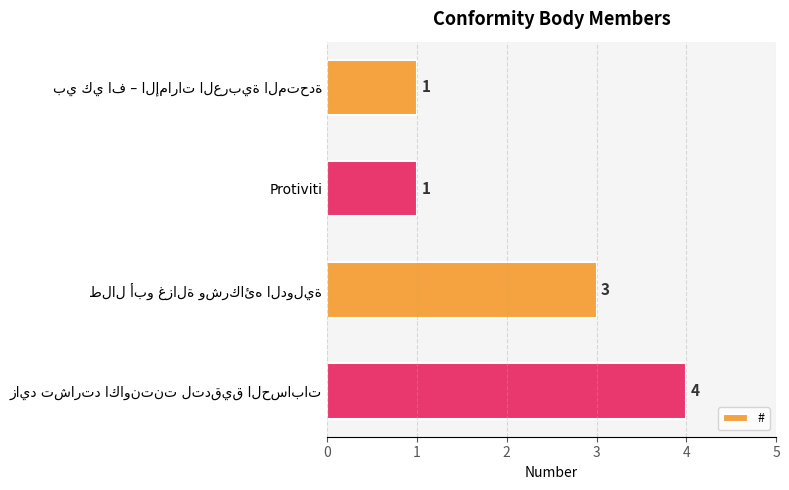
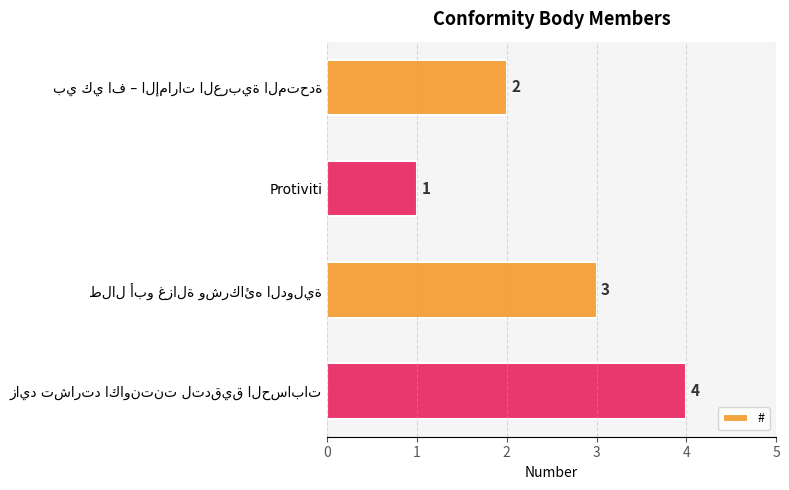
بي كي اف – الإمارات العربية المتحدة: 1 -> 2
